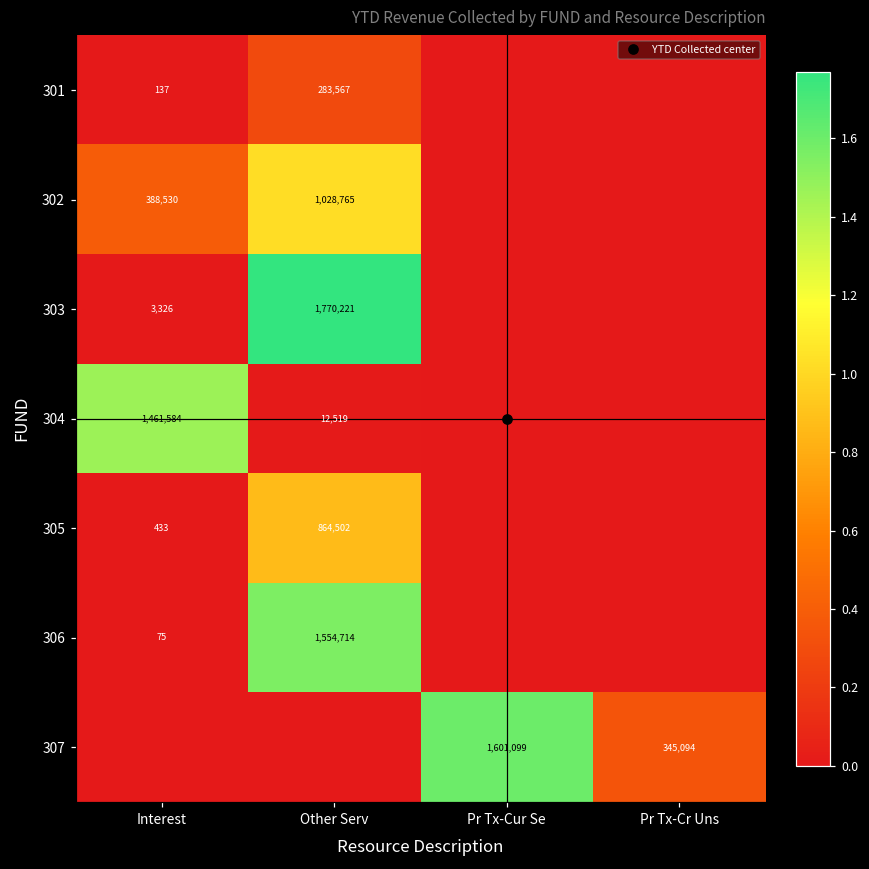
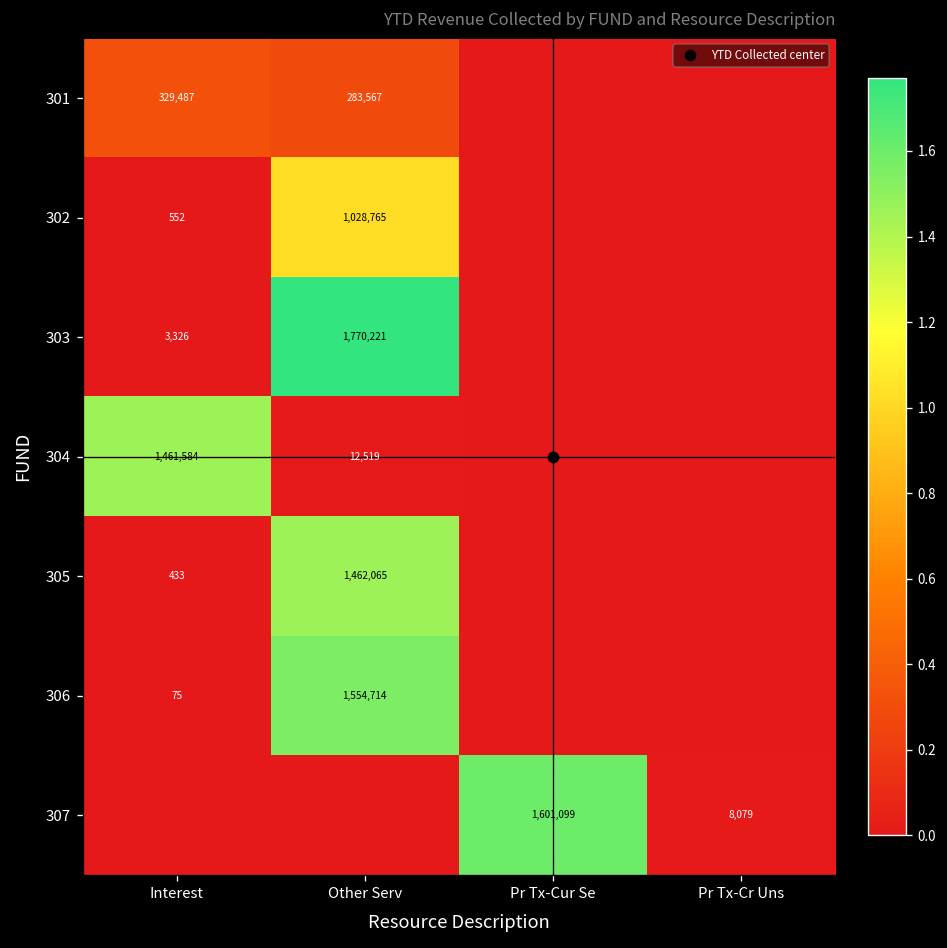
301, Interest: 137 -> 329,487
302, Interest: 388,530 -> 552
305, Other Serv: 864,502 -> 1,462,065
307, Pr Tx-Cr Uns: 345,094 -> 8,079
